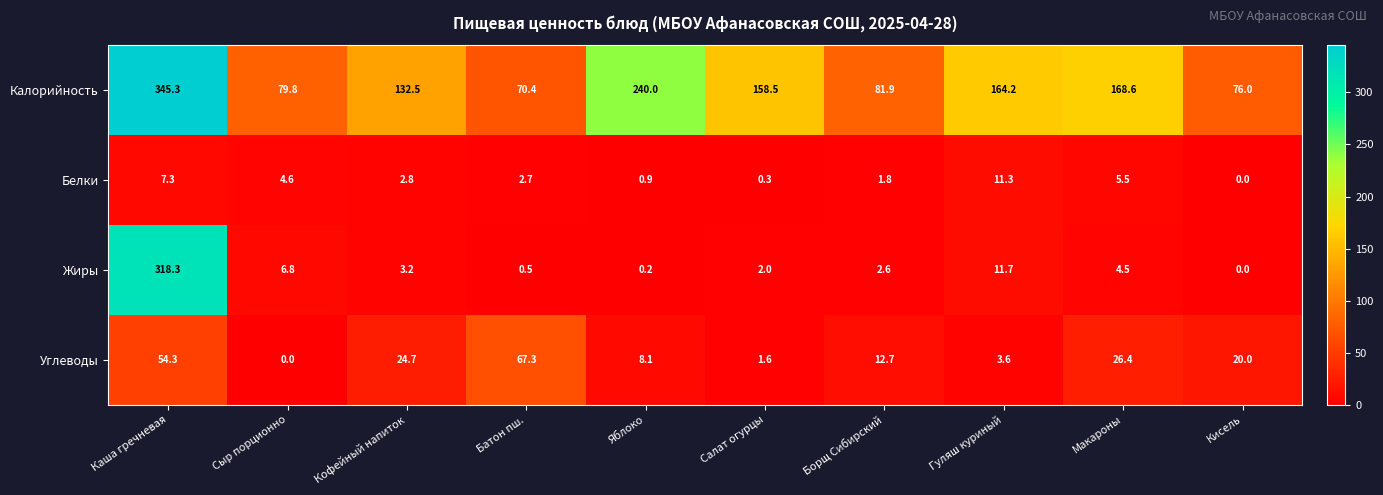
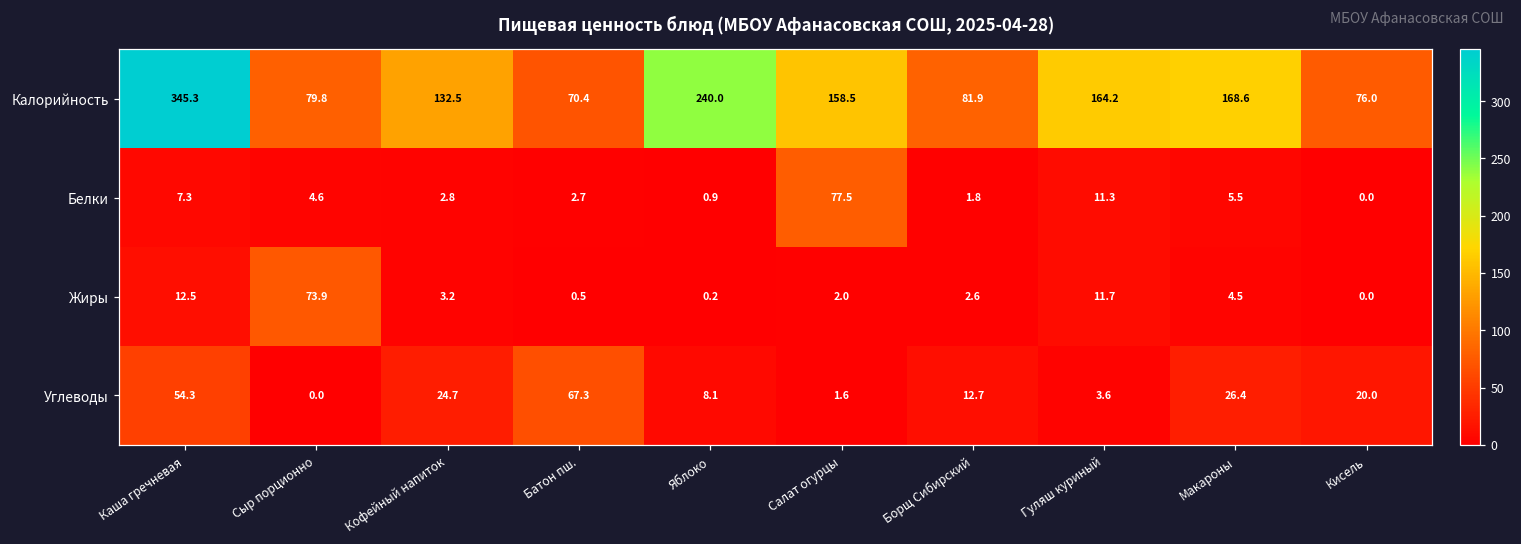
Белки, Салат огурцы: 0.3 -> 77.5
Жиры, Каша гречневая: 318.3 -> 12.5
Жиры, Сыр порционно: 6.8 -> 73.9
